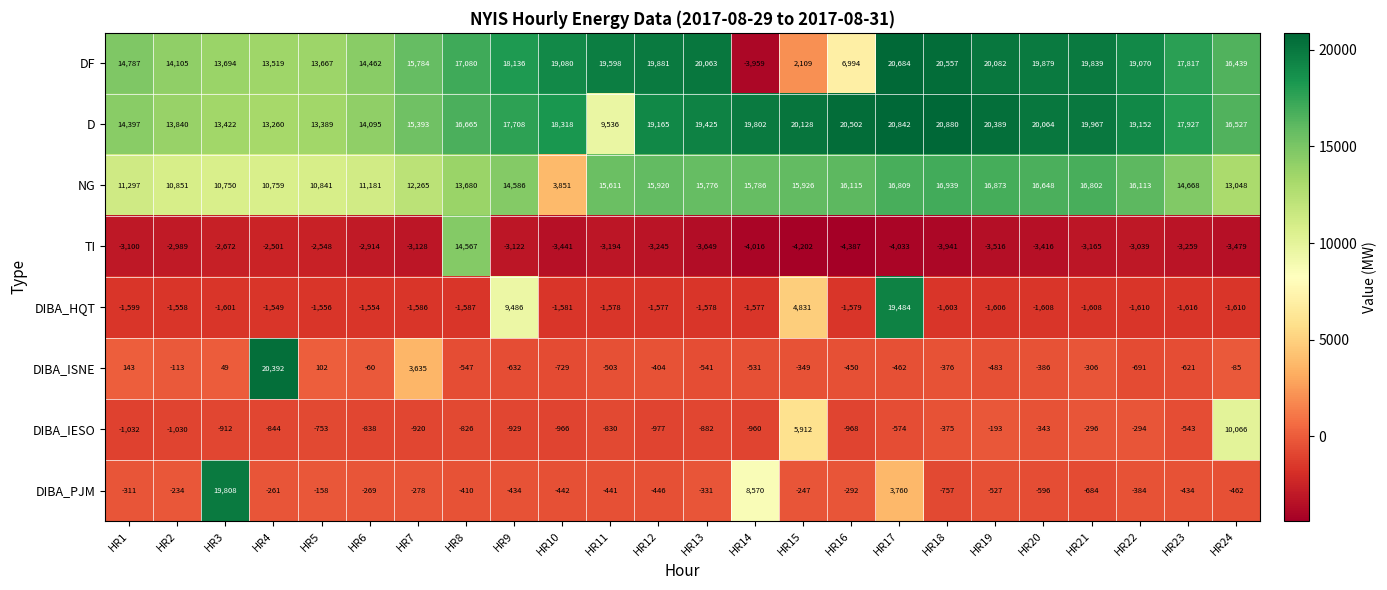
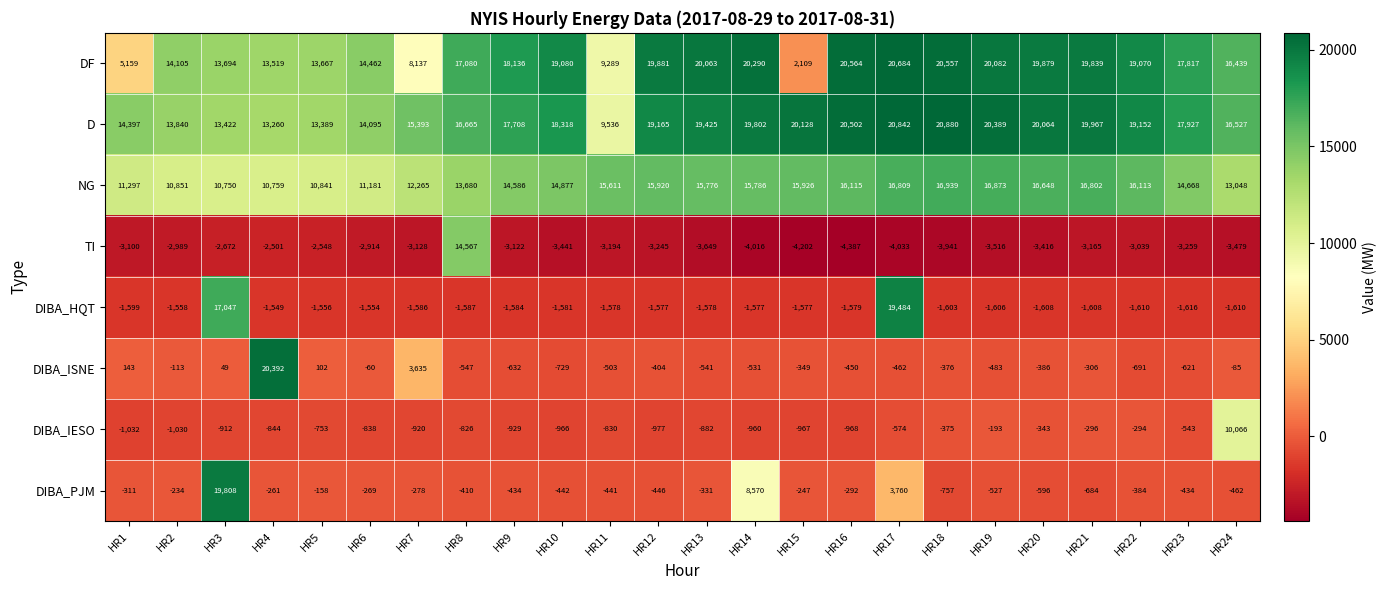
DF, HR1: 14,787 -> 5,159
DF, HR7: 15,784 -> 8,137
DF, HR11: 19,598 -> 9,289
DF, HR14: -3,959 -> 20,290
DF, HR16: 6,994 -> 20,564
NG, HR10: 3,851 -> 14,877
DIBA_HQT, HR3: -1,601 -> 17,047
DIBA_HQT, HR9: 9,486 -> -1,584
DIBA_HQT, HR15: 4,831 -> -1,577
DIBA_IESO, HR15: 5,912 -> -967
